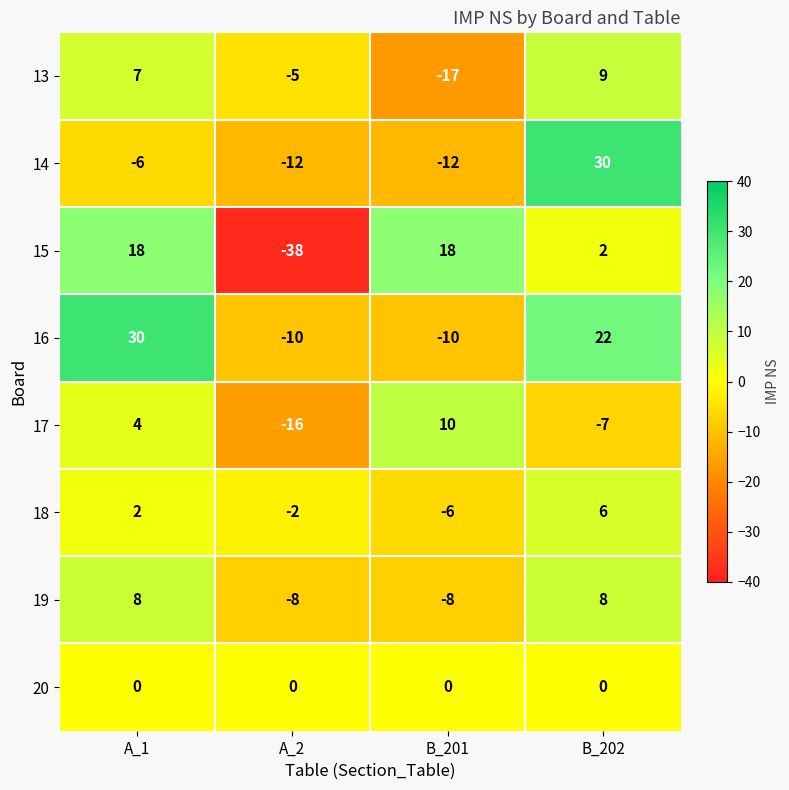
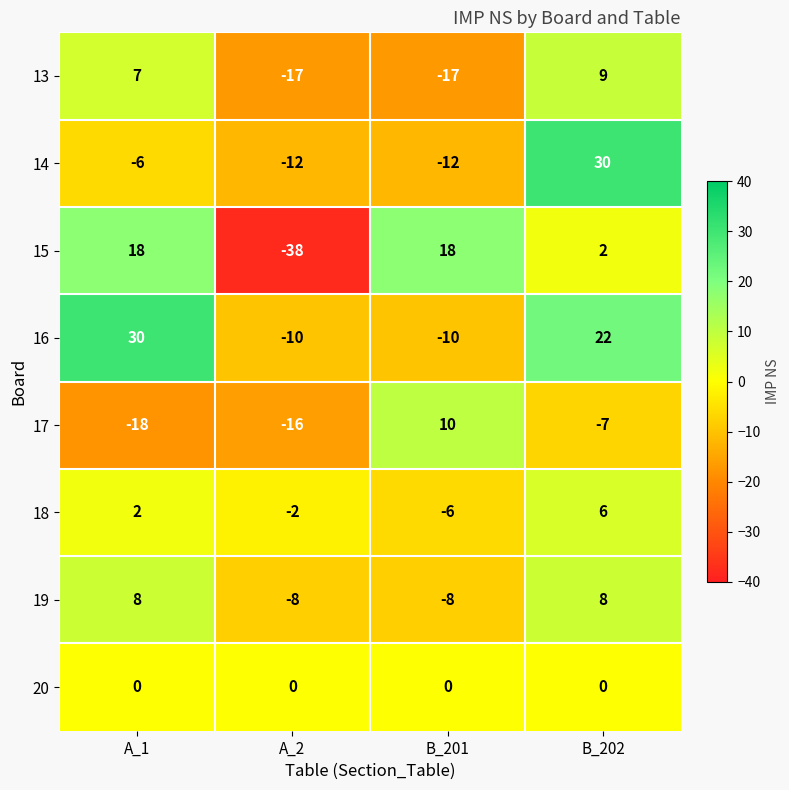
13, A_2: -5 -> -17
17, A_1: 4 -> -18
